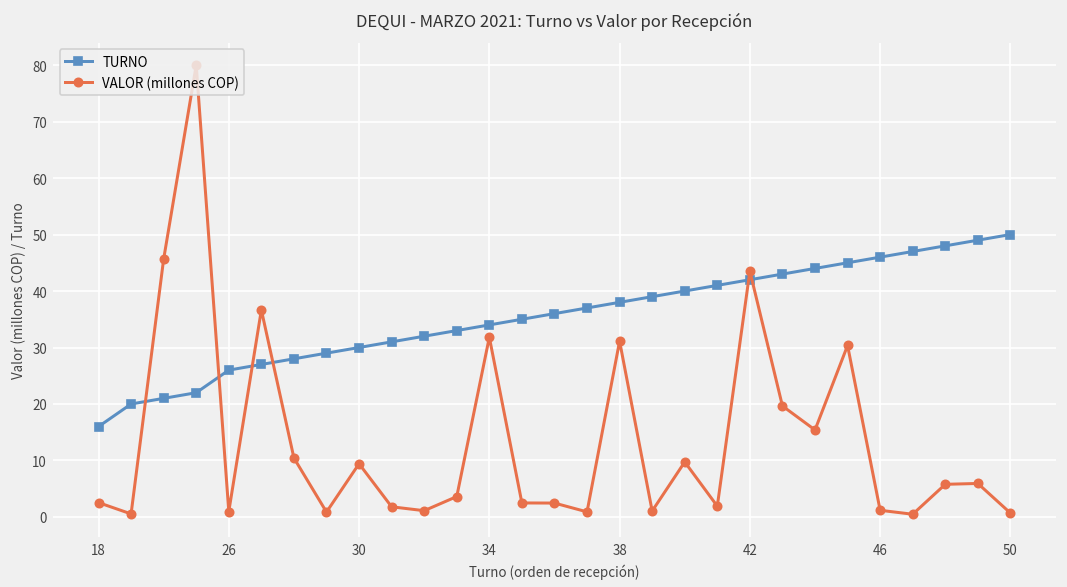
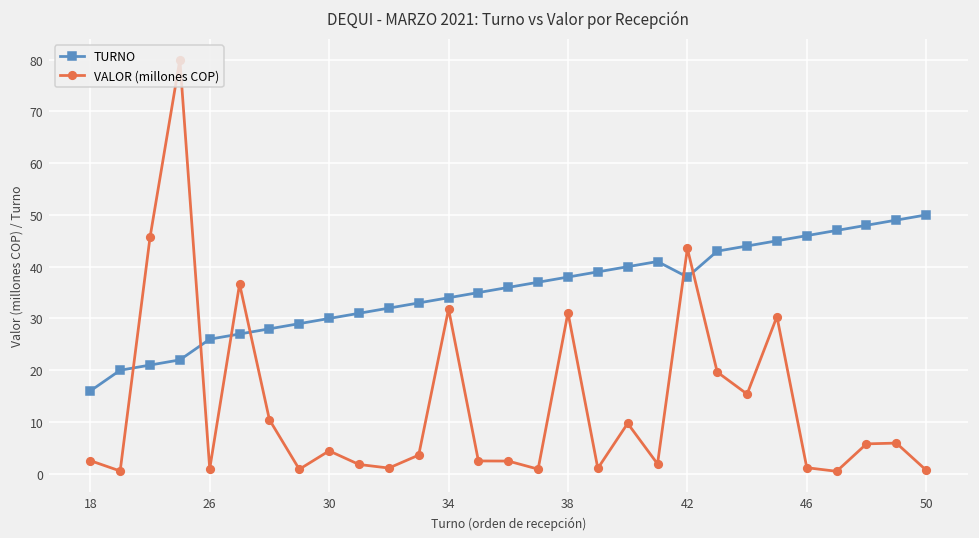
VALOR (millones COP), 30: 9 -> 4
TURNO, 42: 42 -> 38
